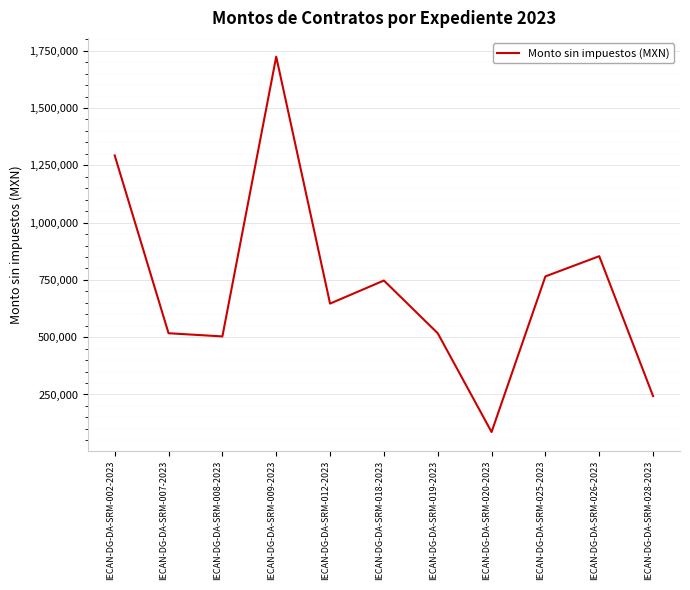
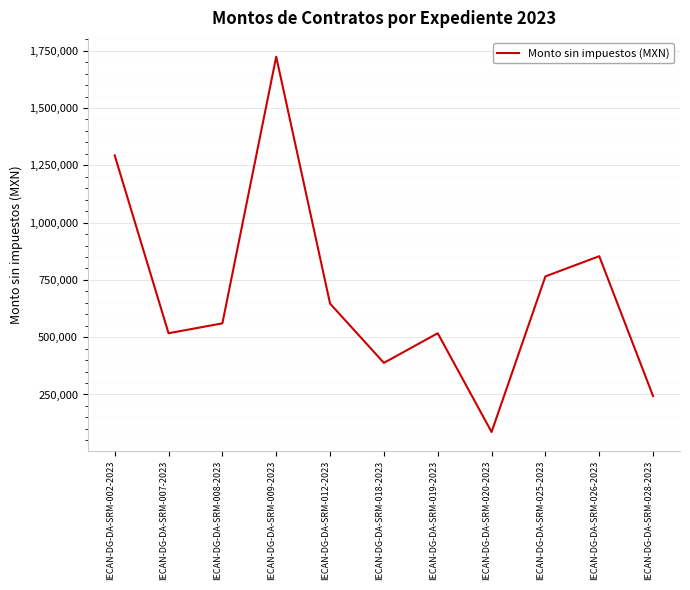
IECAN-DG-DA-SRM-008-2023: 500,000 -> 560,000
IECAN-DG-DA-SRM-018-2023: 750,000 -> 390,000
